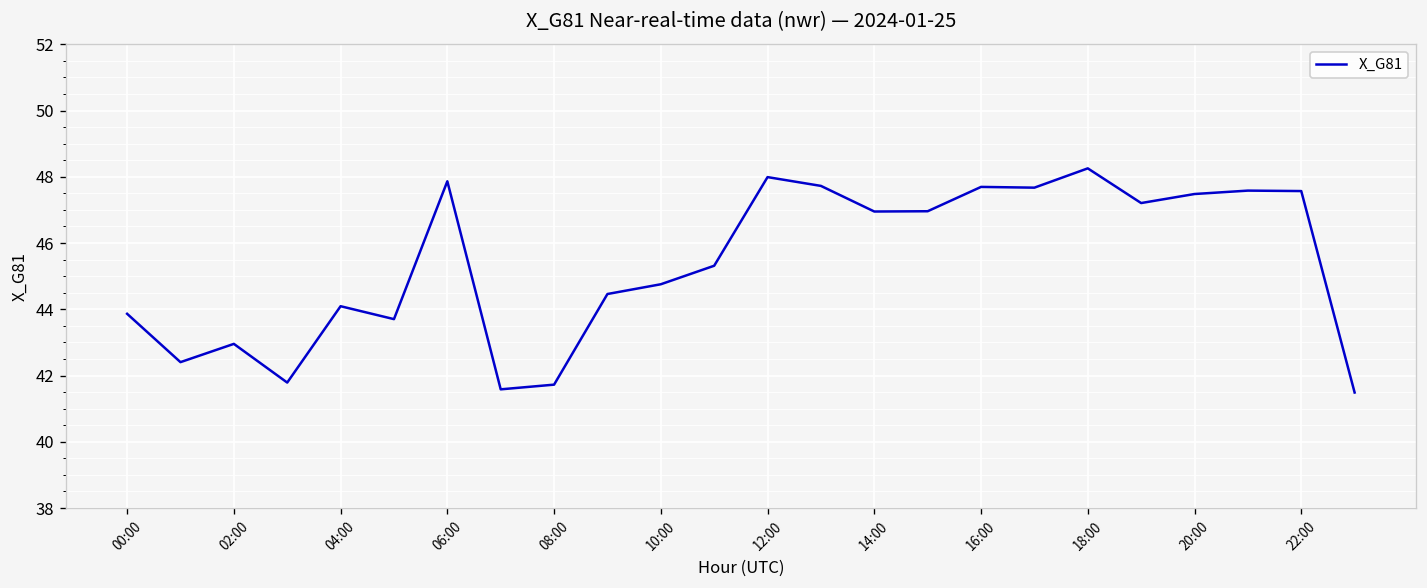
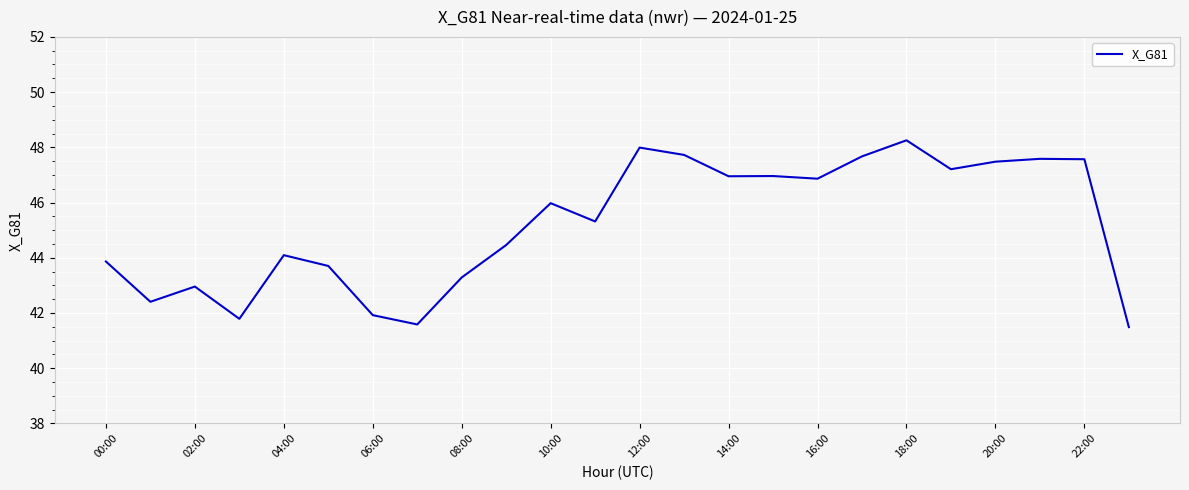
06:00: 47.9 -> 41.9
08:00: 41.7 -> 43.3
10:00: 44.8 -> 46.0
16:00: 47.7 -> 46.9
